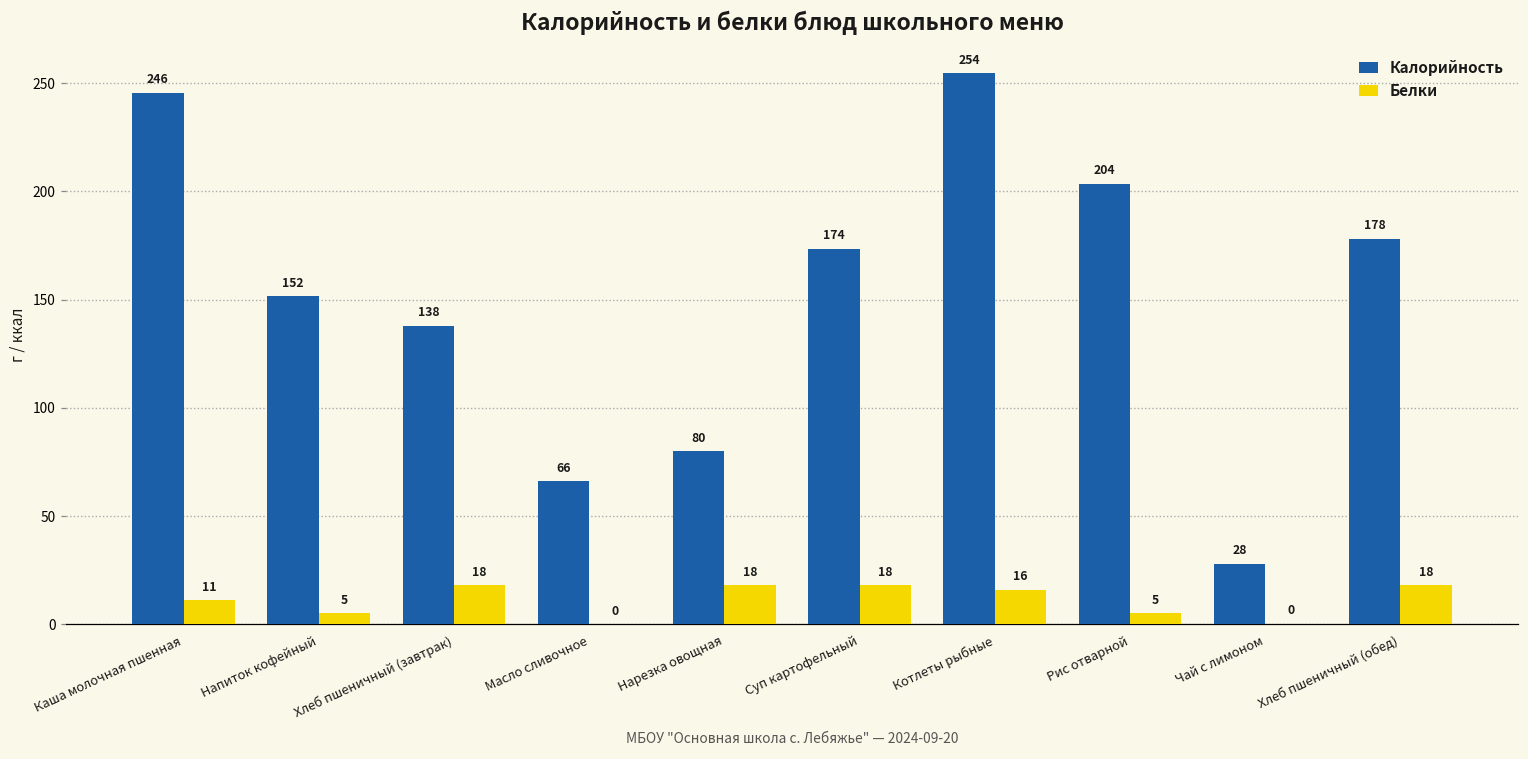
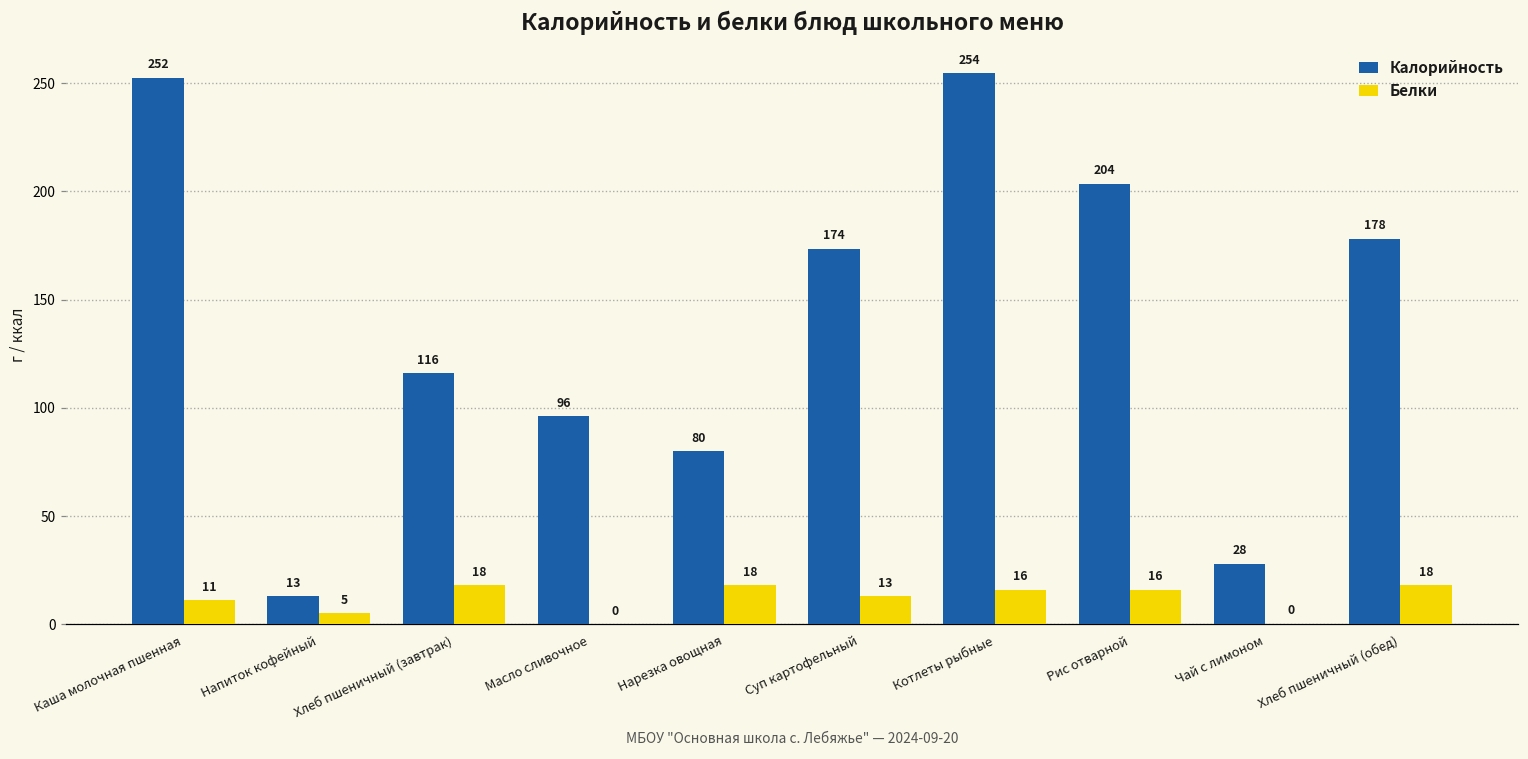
Калорийность, Каша молочная пшенная: 246 -> 252
Калорийность, Напиток кофейный: 152 -> 13
Калорийность, Хлеб пшеничный (завтрак): 138 -> 116
Калорийность, Масло сливочное: 66 -> 96
Белки, Суп картофельный: 18 -> 13
Белки, Рис отварной: 5 -> 16
